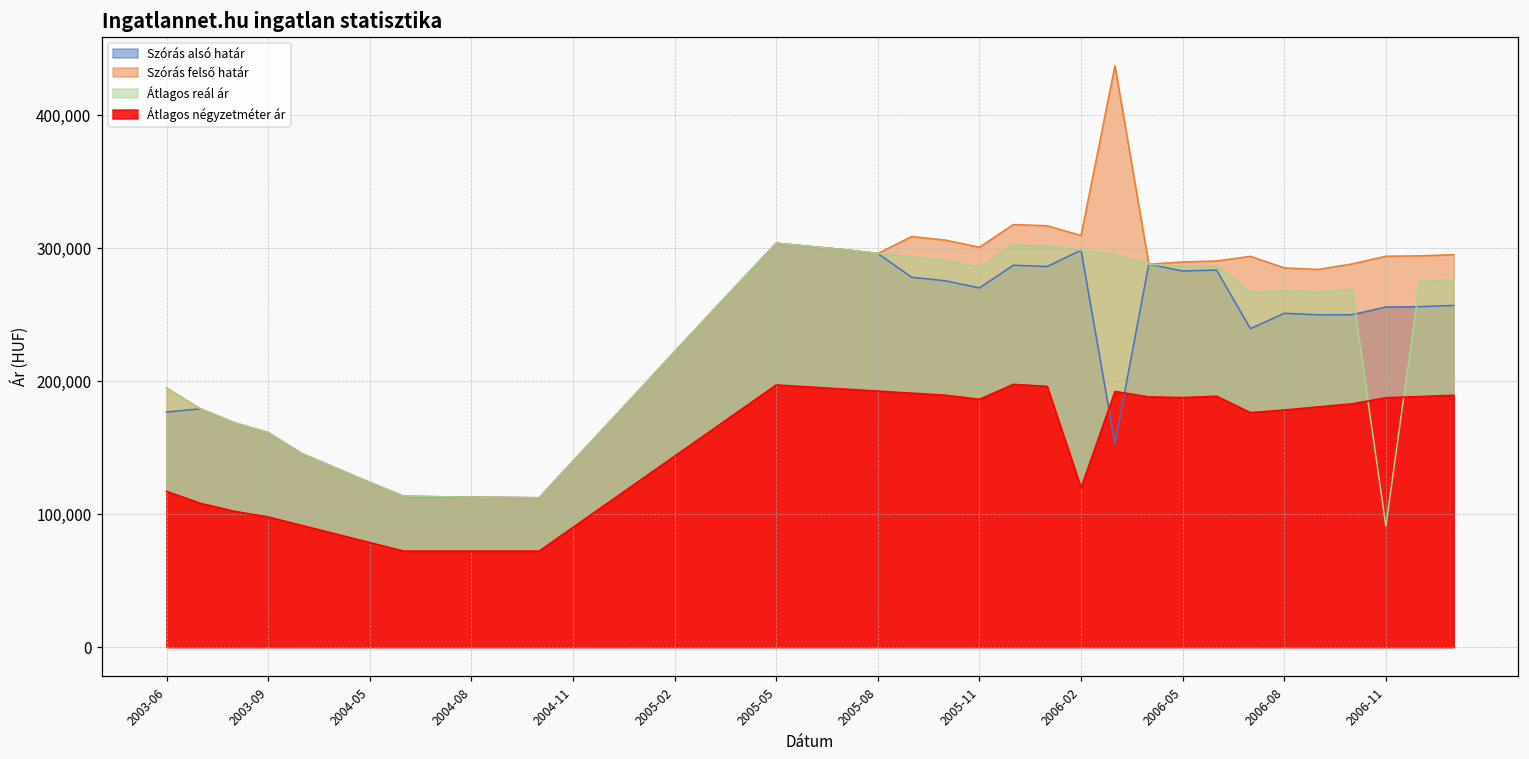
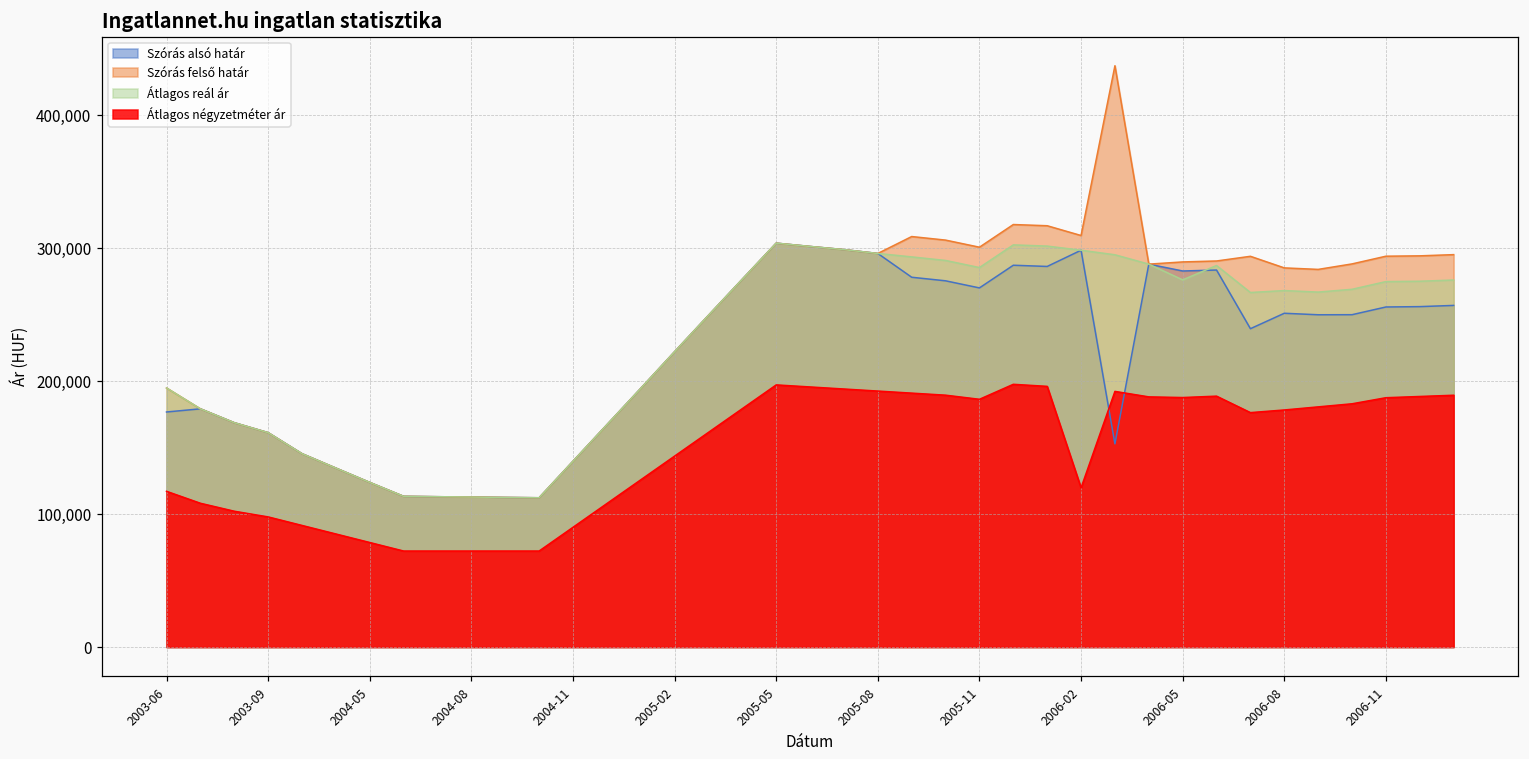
Átlagos reál ár, 2006-05: 286,000 -> 276,000
Átlagos reál ár, 2006-11: 91,000 -> 275,000
